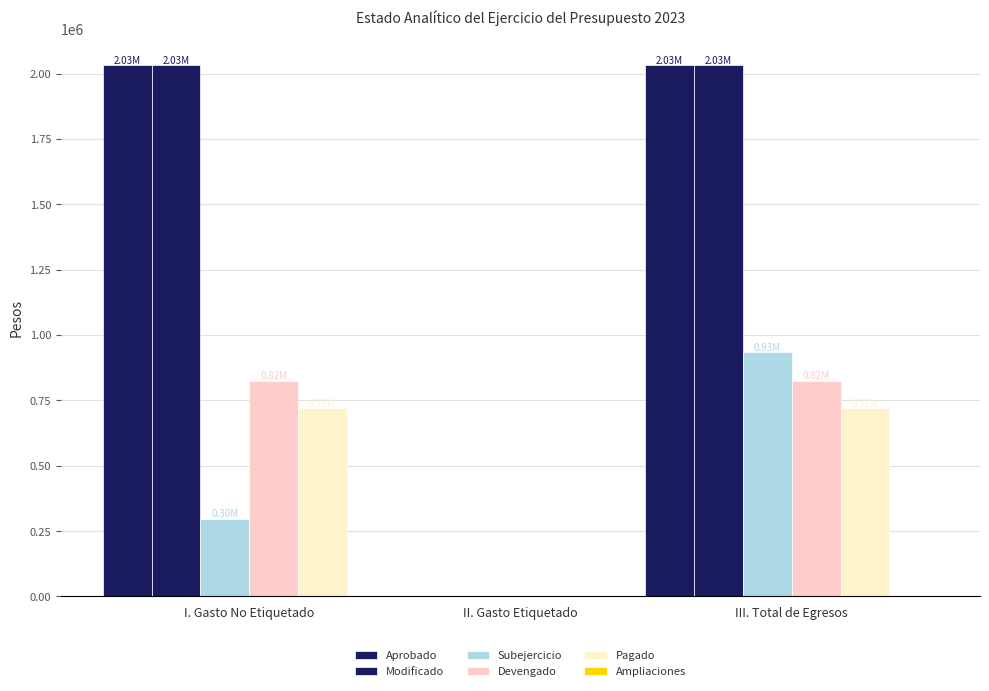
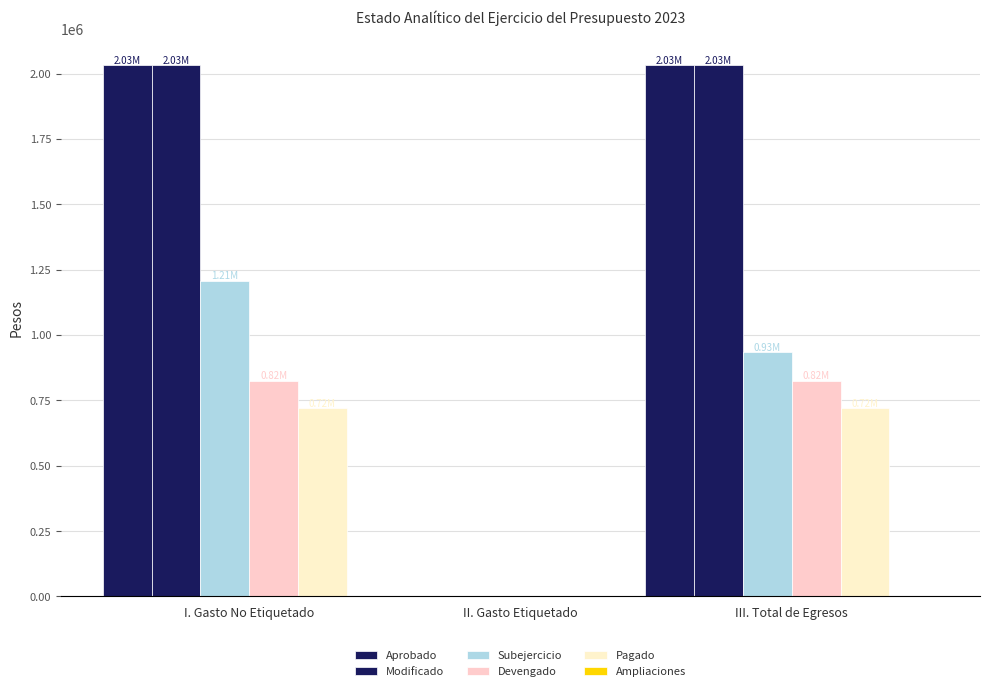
Subejercicio, I. Gasto No Etiquetado: 0.30M -> 1.21M
